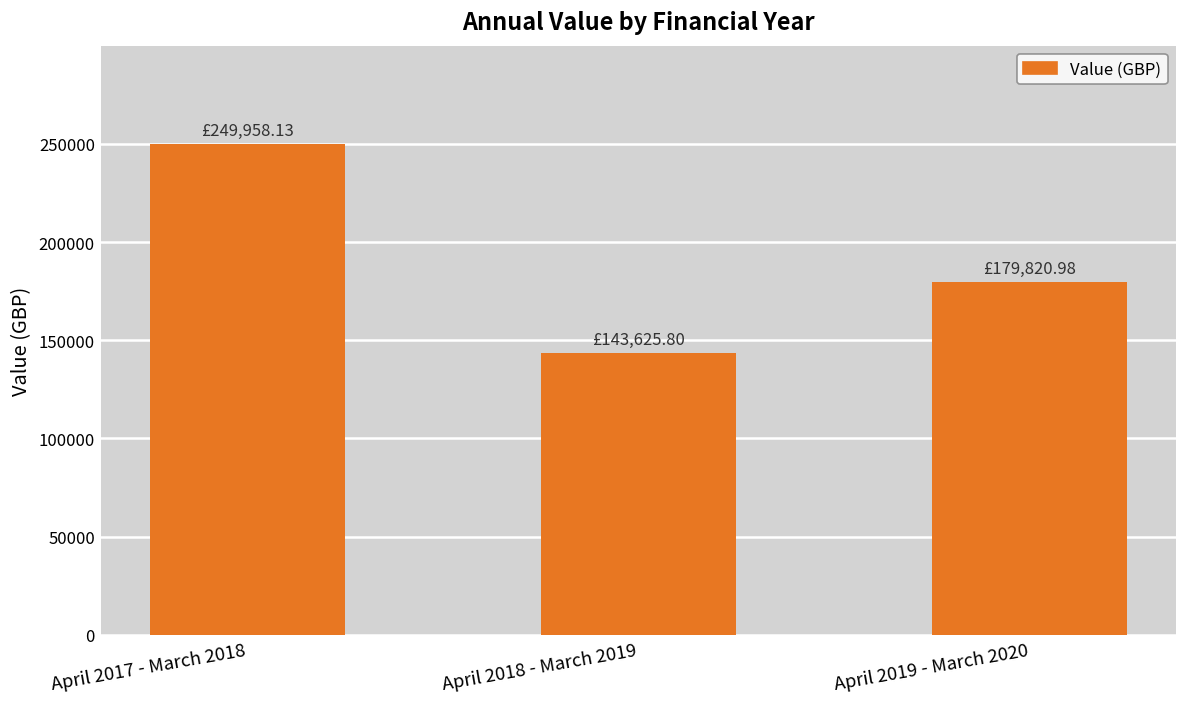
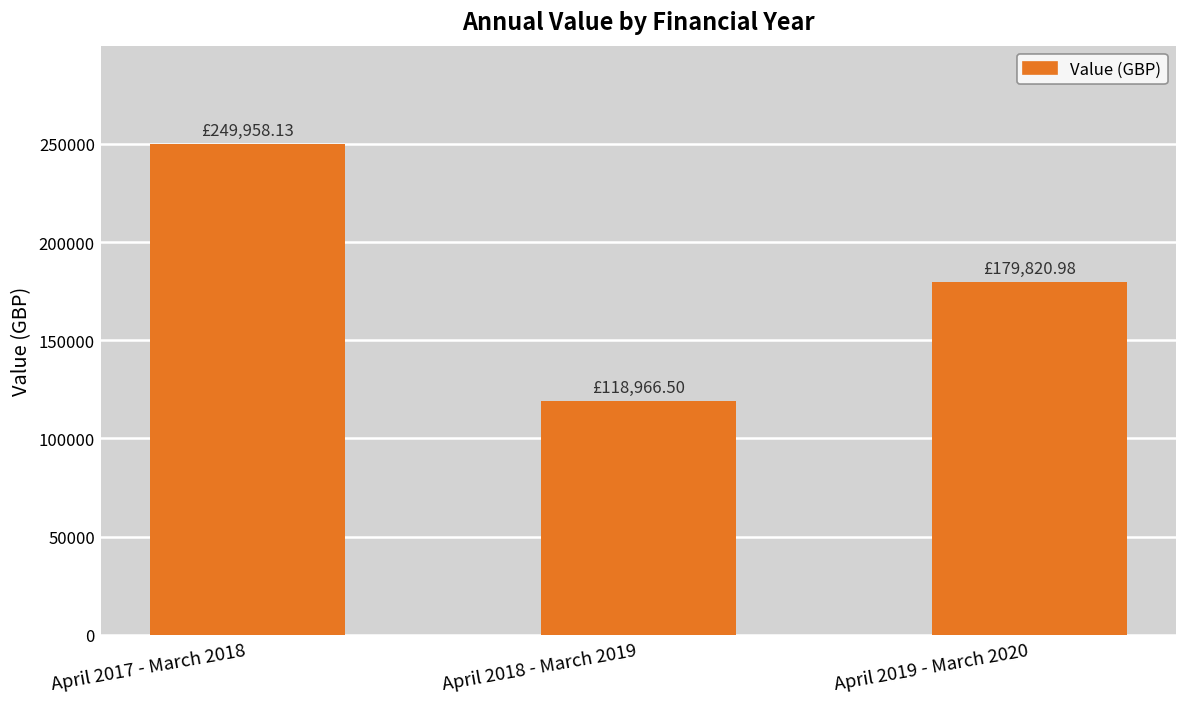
April 2018 - March 2019: £143,625.80 -> £118,966.50
